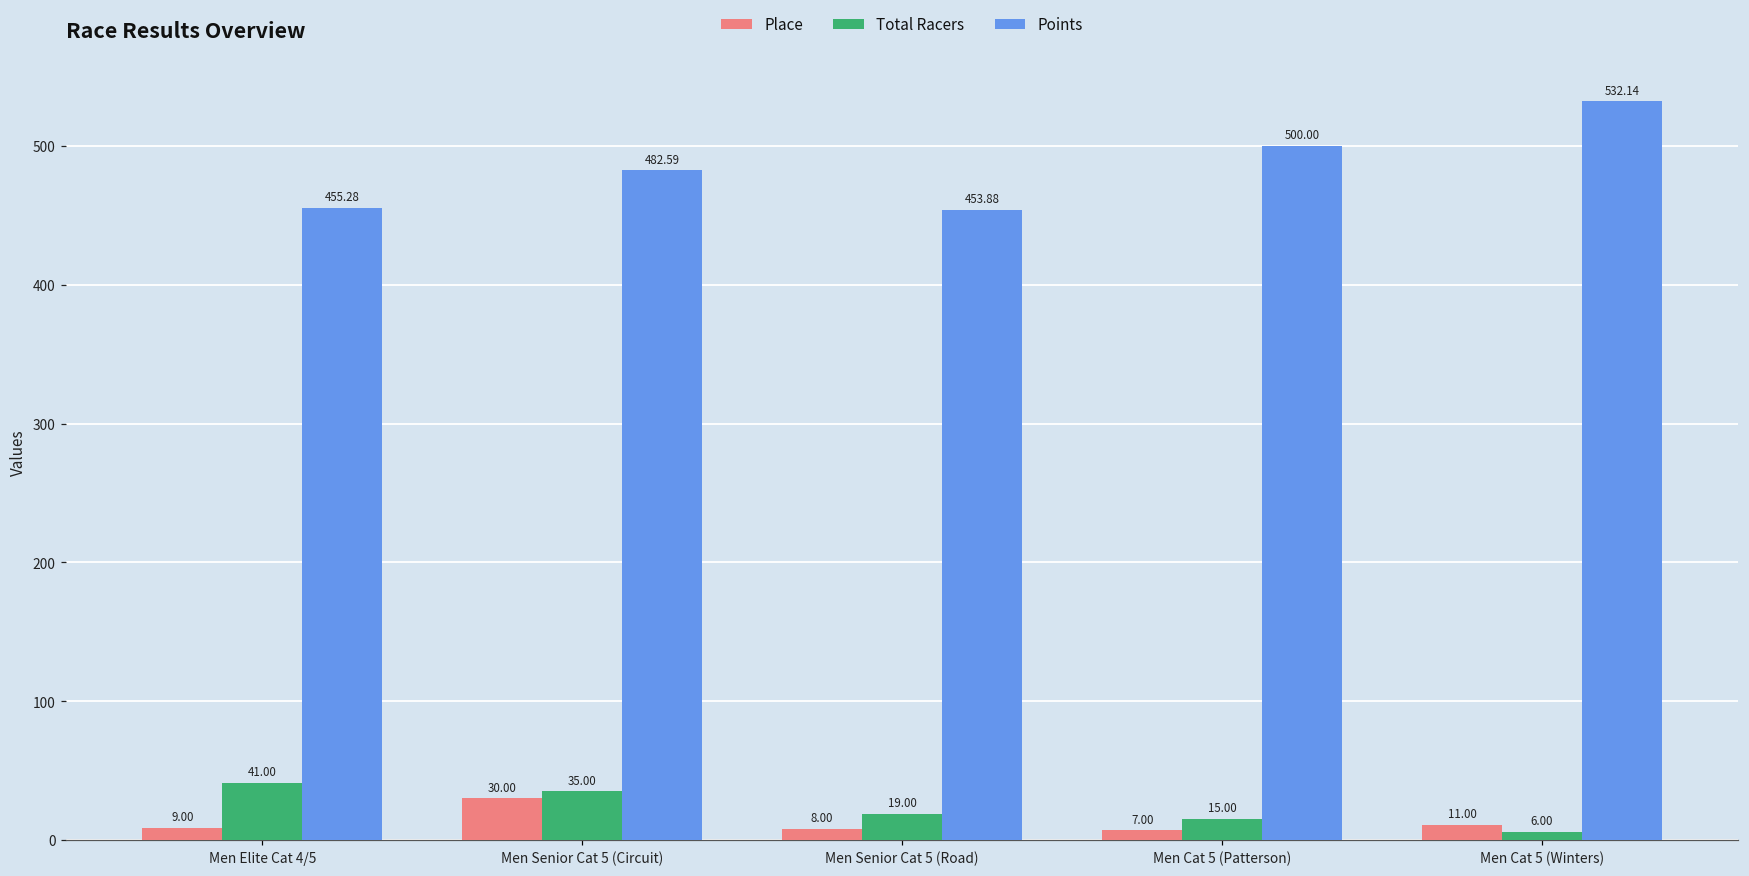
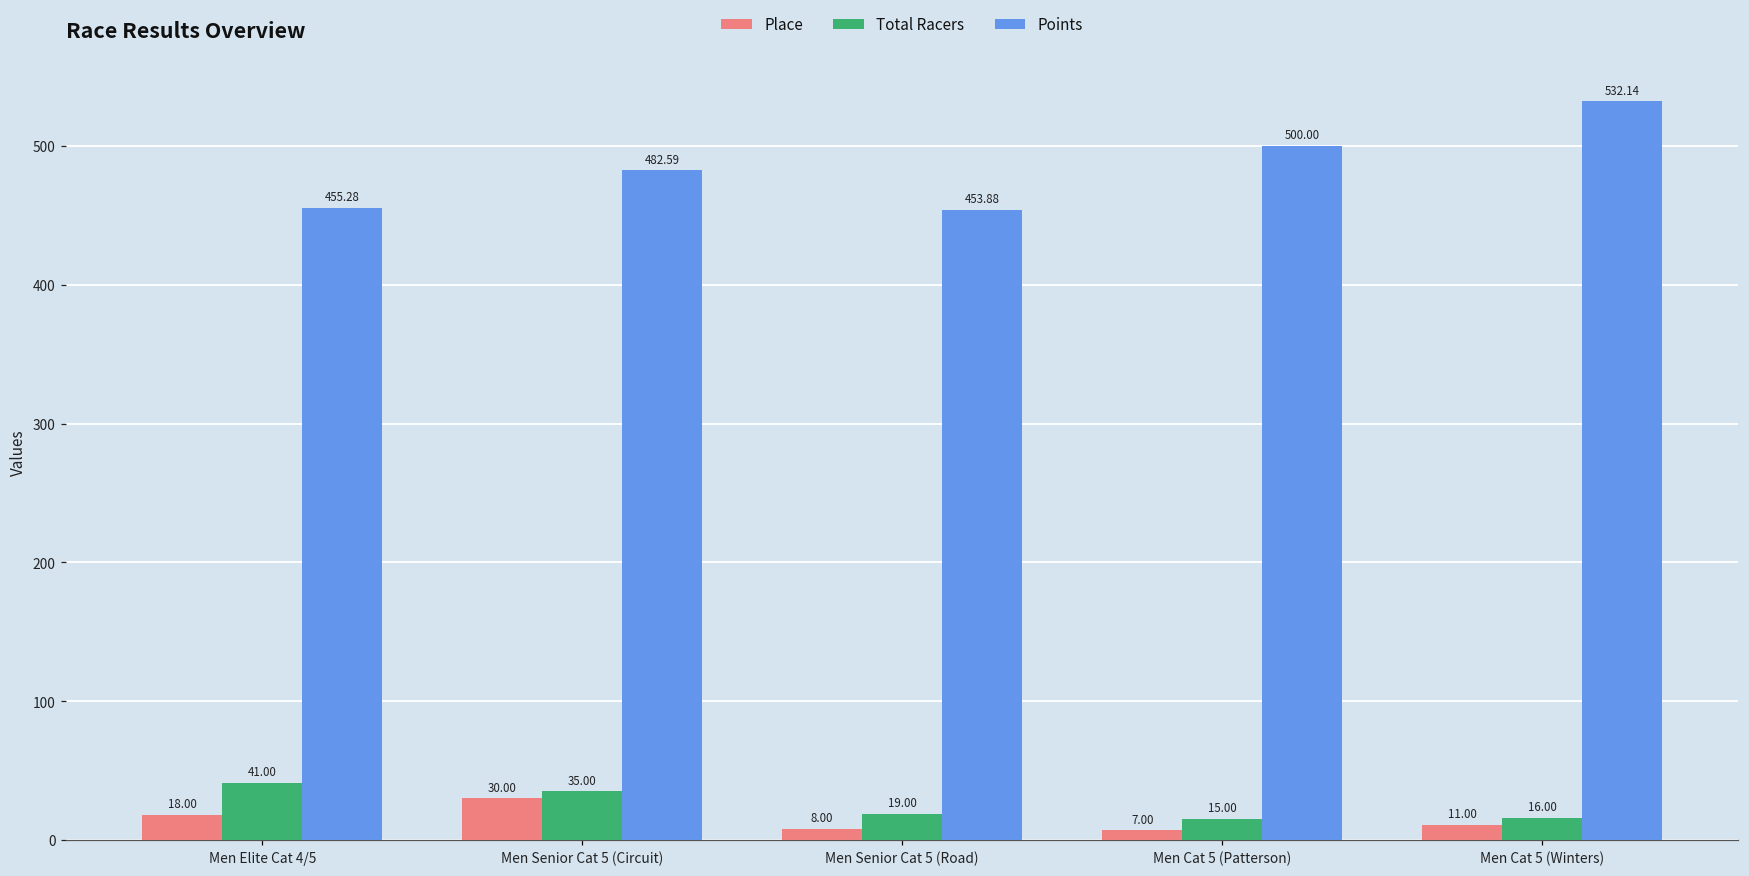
Place, Men Elite Cat 4/5: 9.00 -> 18.00
Total Racers, Men Cat 5 (Winters): 6.00 -> 16.00
